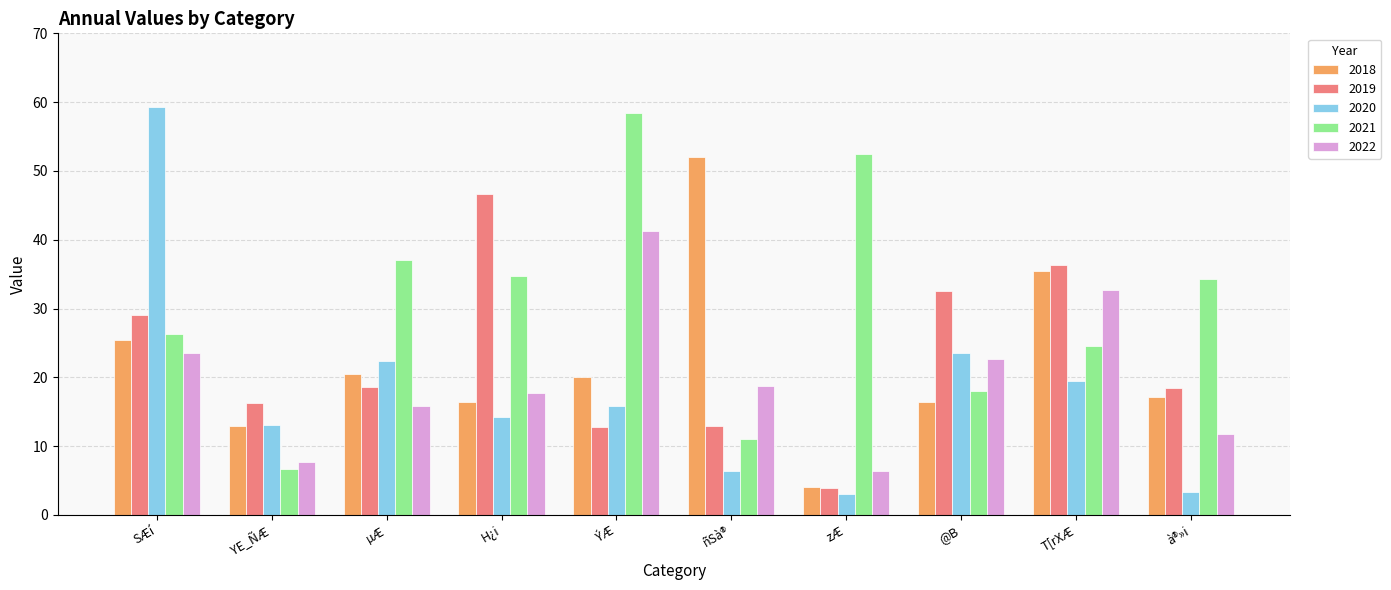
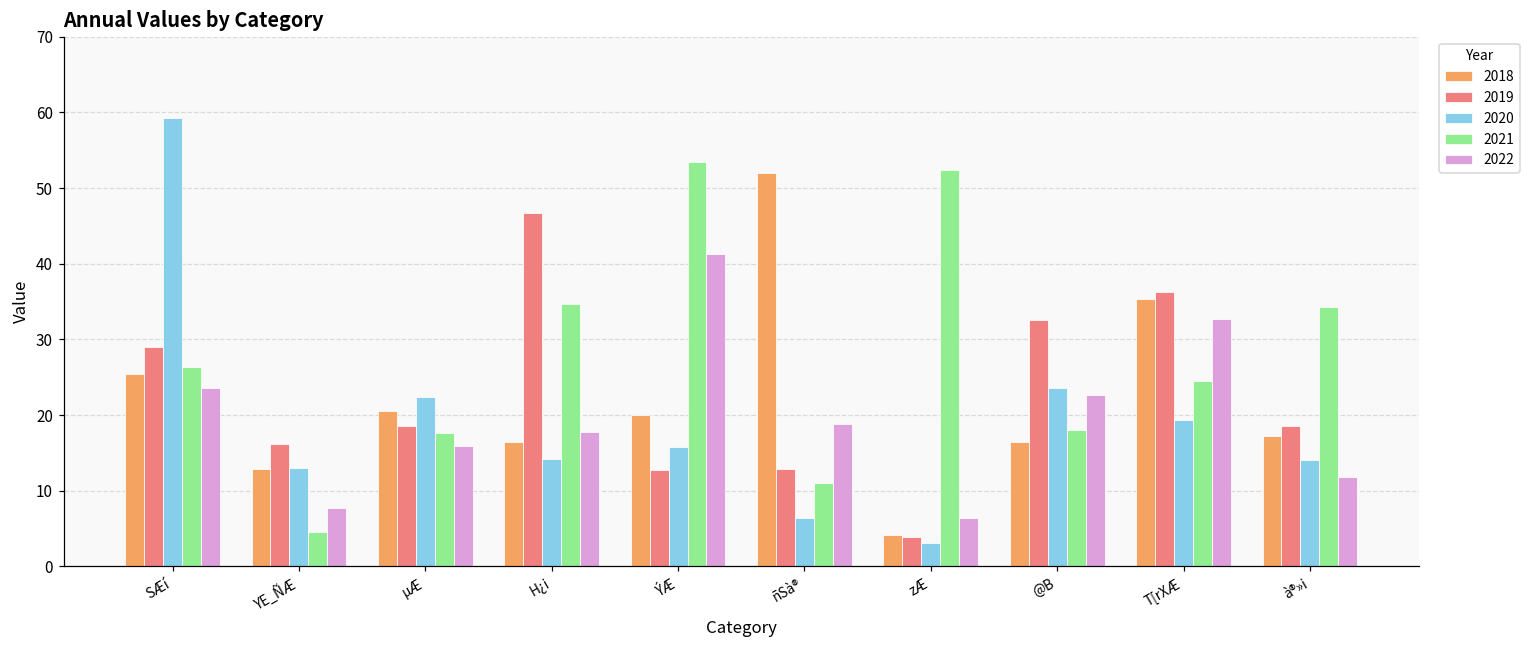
2021, YE_ÑÆ: 7 -> 5
2021, µÆ: 37 -> 18
2021, ÝÆ: 58 -> 53
2020, à®»i: 3 -> 14
